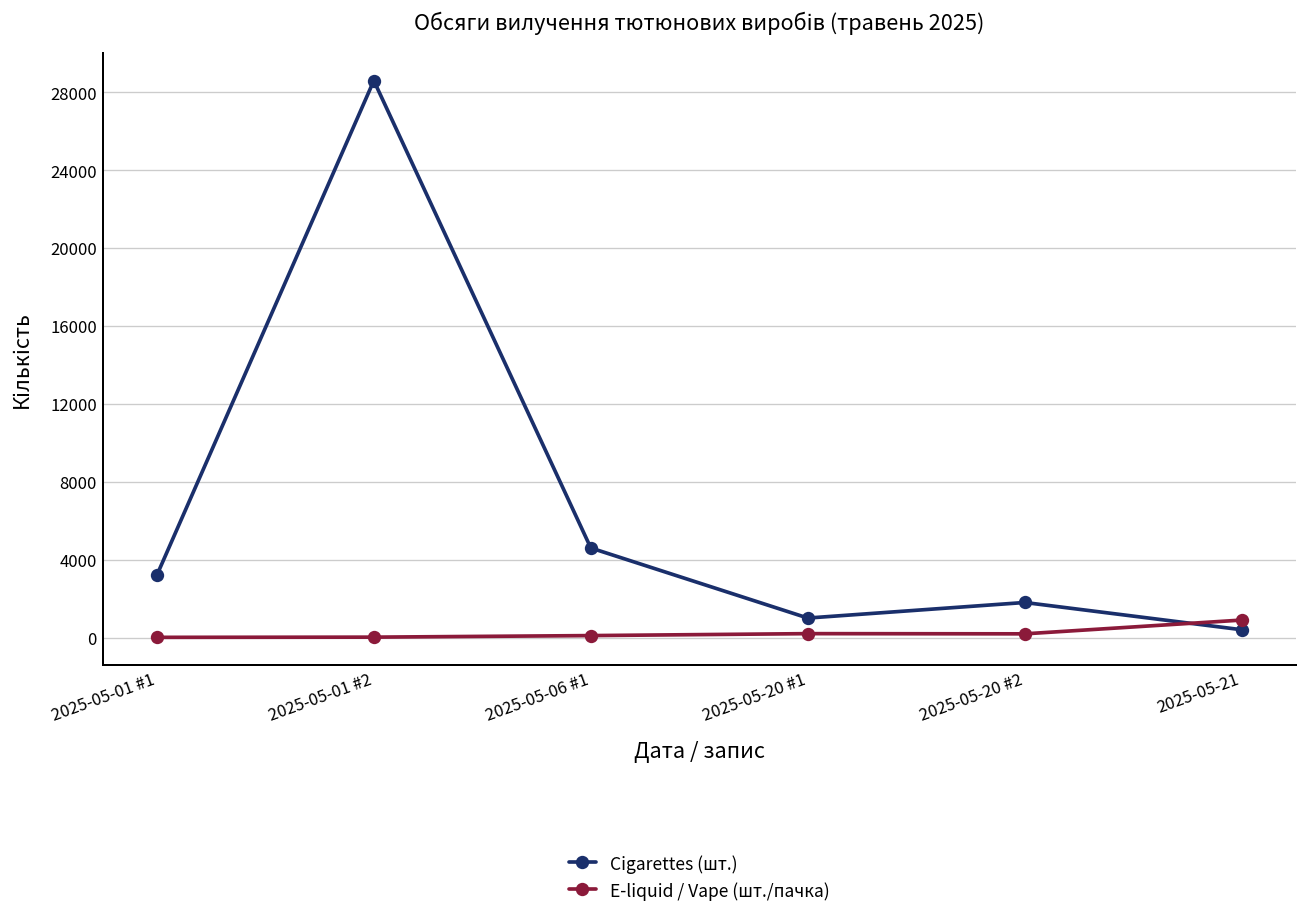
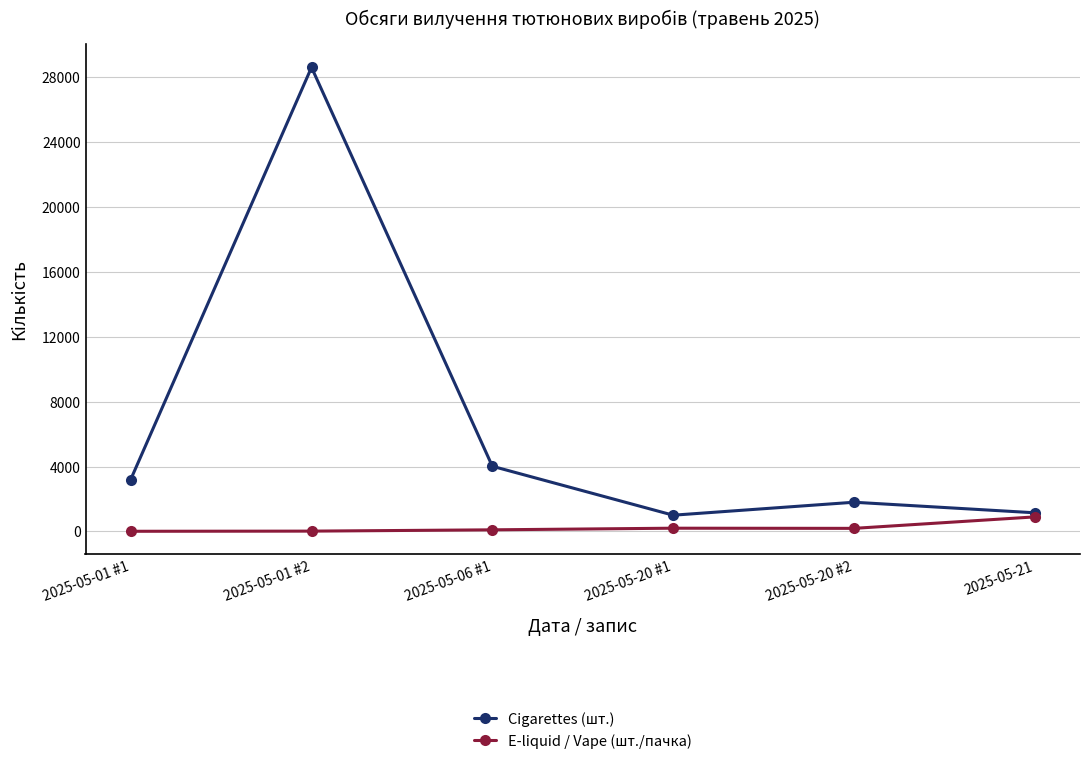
Cigarettes (шт.), 2025-05-06 #1: 4600 -> 4000
Cigarettes (шт.), 2025-05-21: 400 -> 1200
